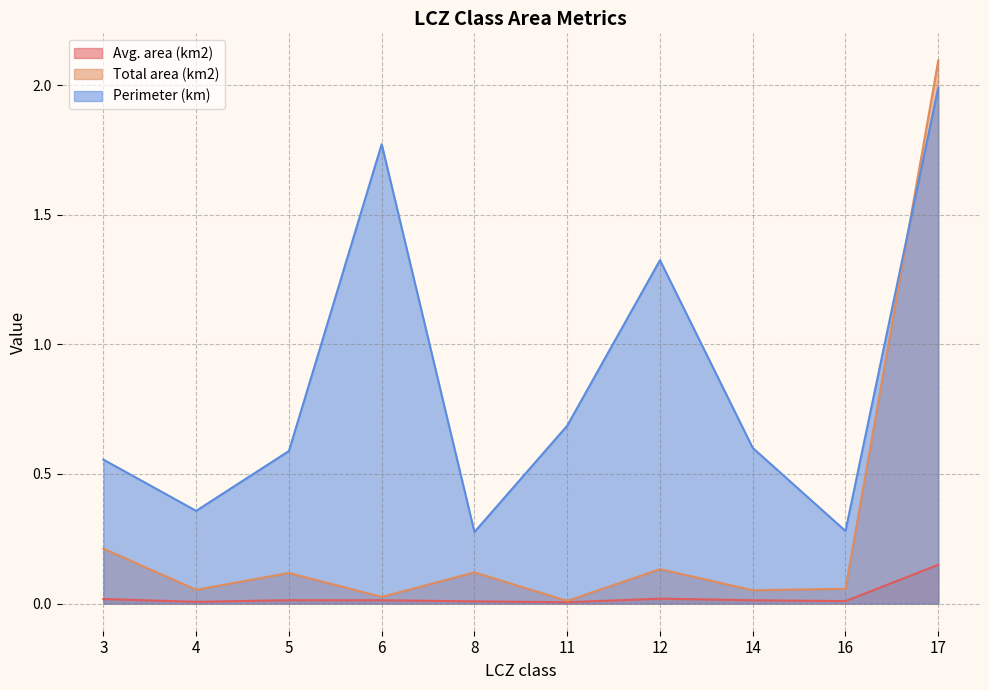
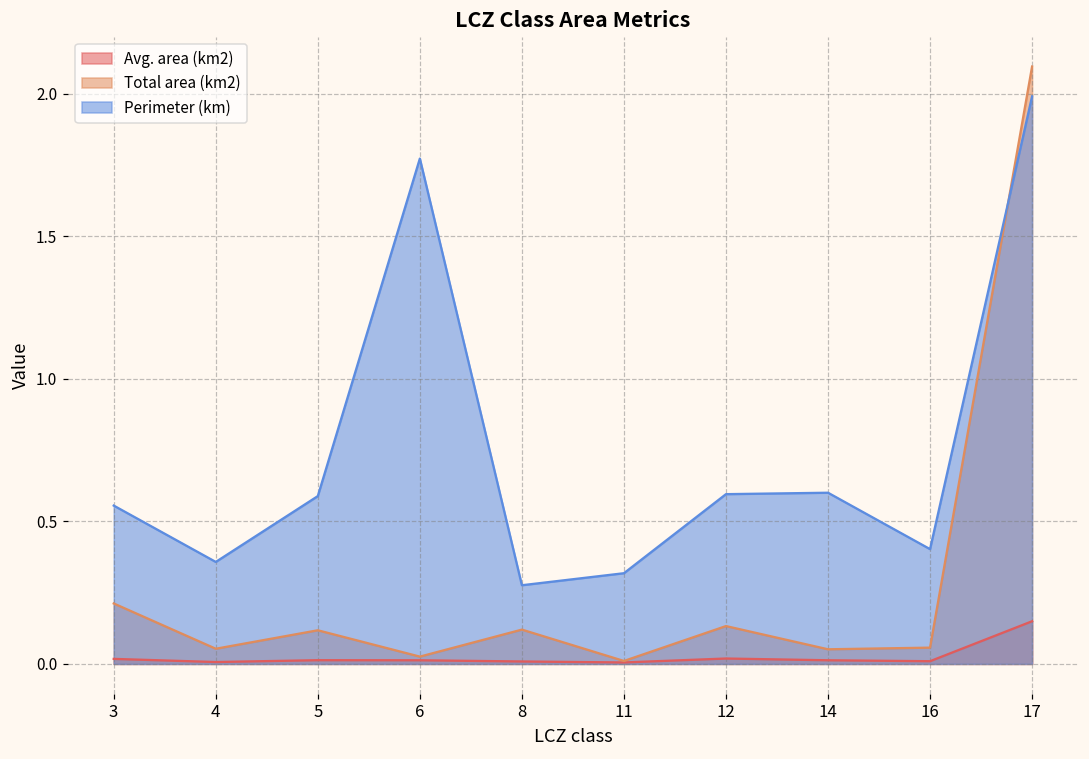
Perimeter (km), 11: 0.69 -> 0.32
Perimeter (km), 12: 1.32 -> 0.60
Perimeter (km), 16: 0.28 -> 0.40
